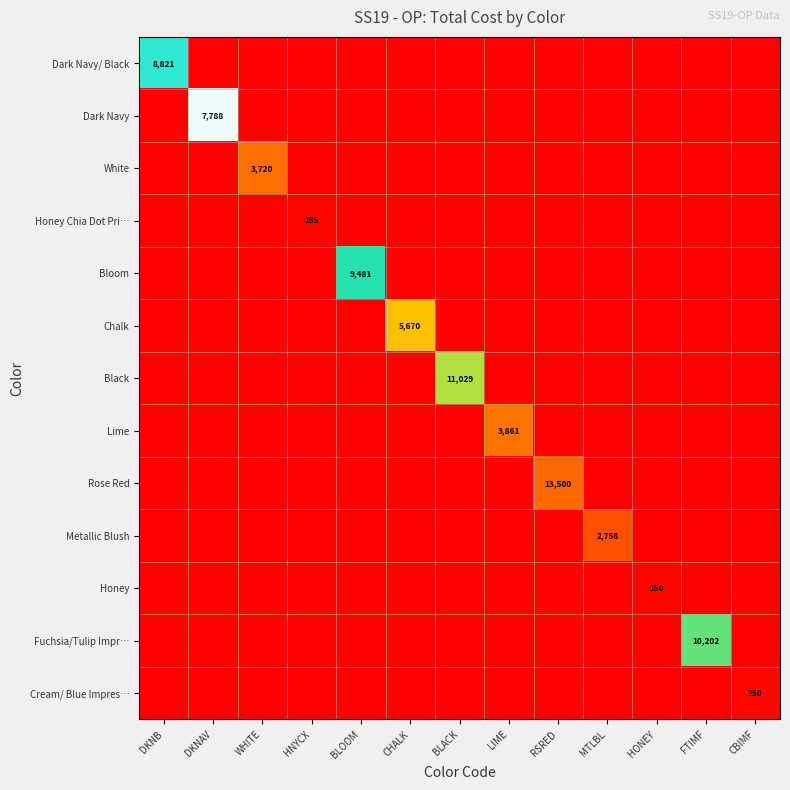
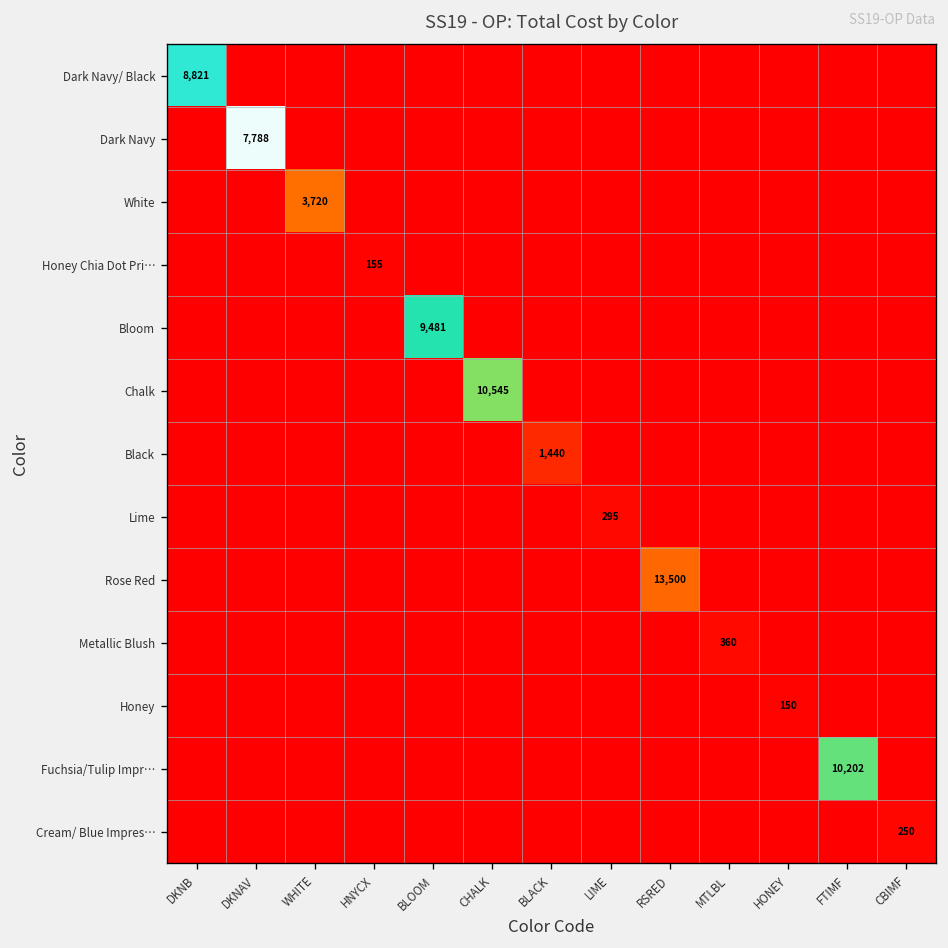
Chalk, CHALK: 5,670 -> 10,545
Black, BLACK: 11,029 -> 1,440
Lime, LIME: 3,861 -> 295
Metallic Blush, MTLBL: 2,758 -> 360
